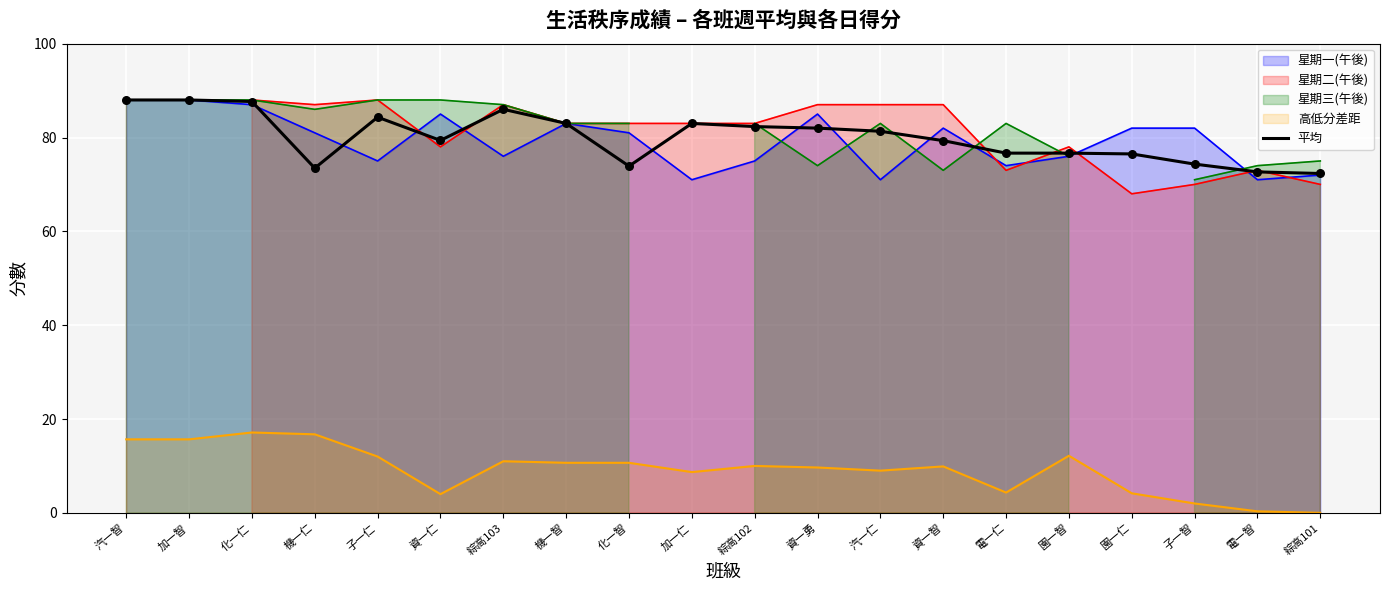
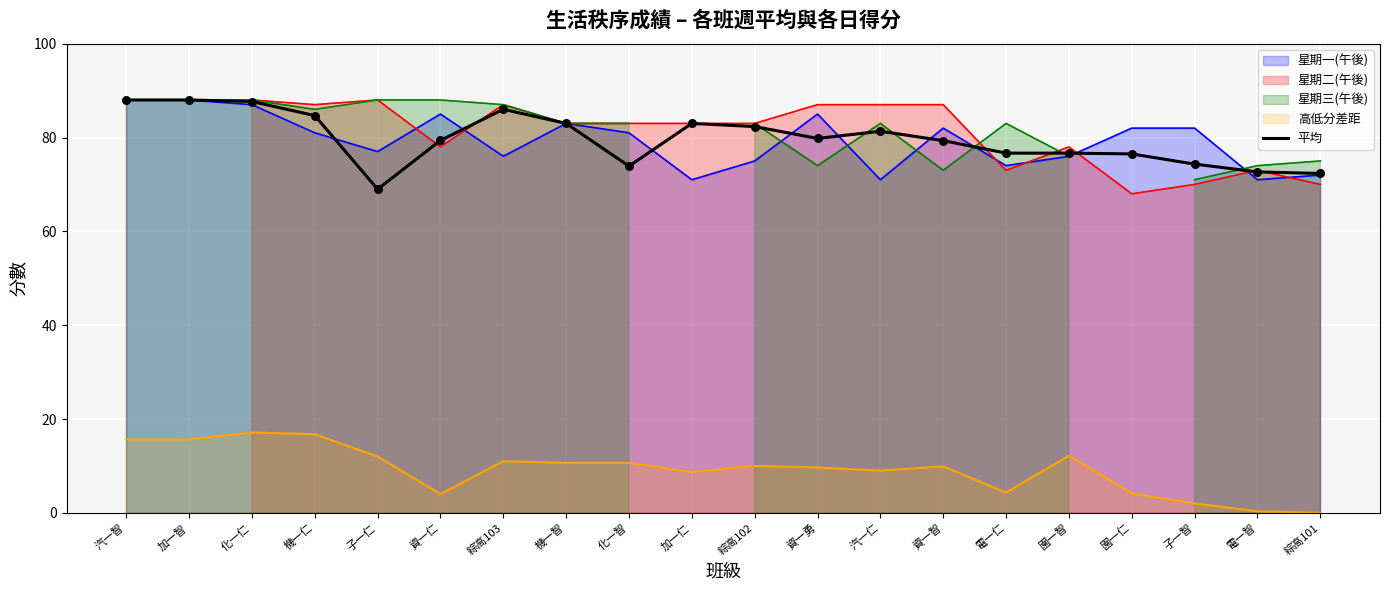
平均, 機一仁: 73 -> 85
星期一(午後), 子一仁: 75 -> 77
平均, 子一仁: 84 -> 69
平均, 資一勇: 82 -> 80
